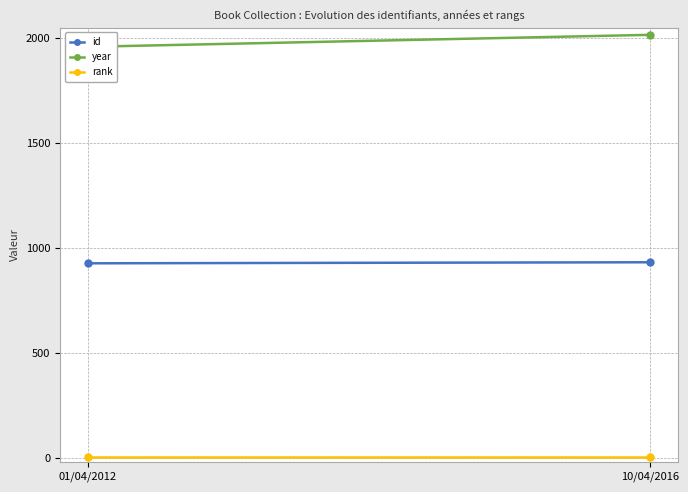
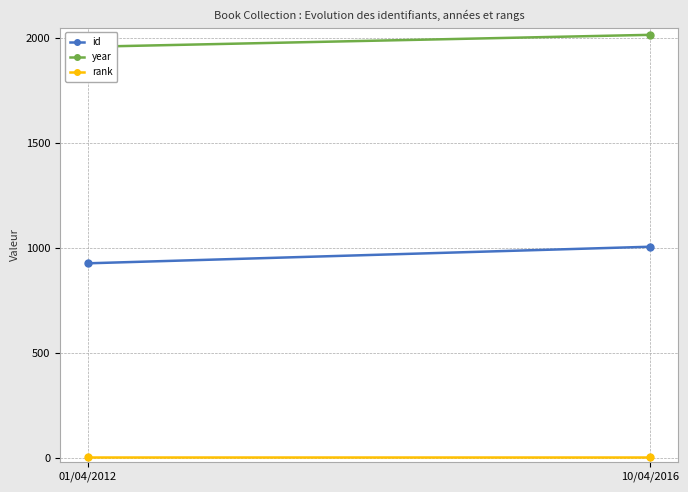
id, 10/04/2016: 930 -> 1010
